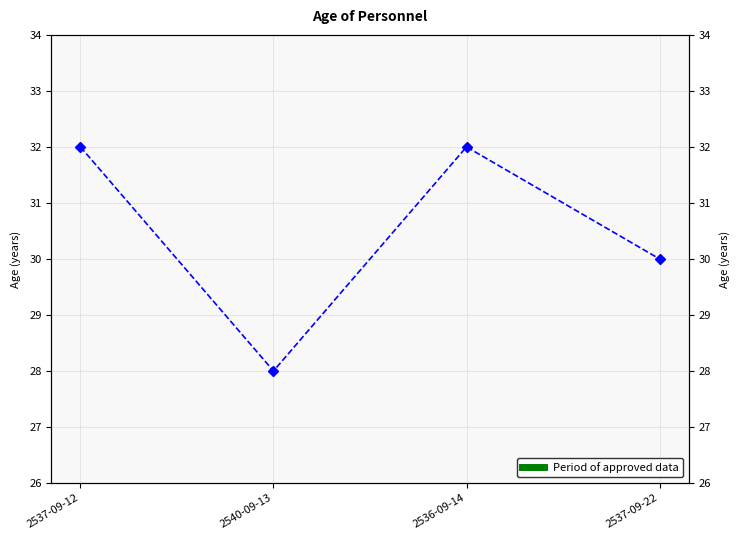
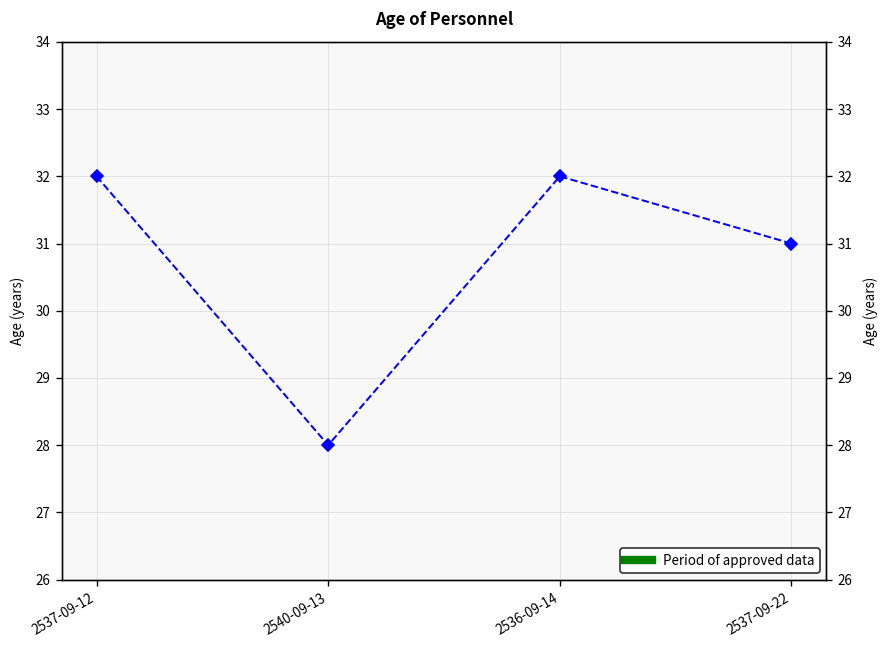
2537-09-22: 30 -> 31
